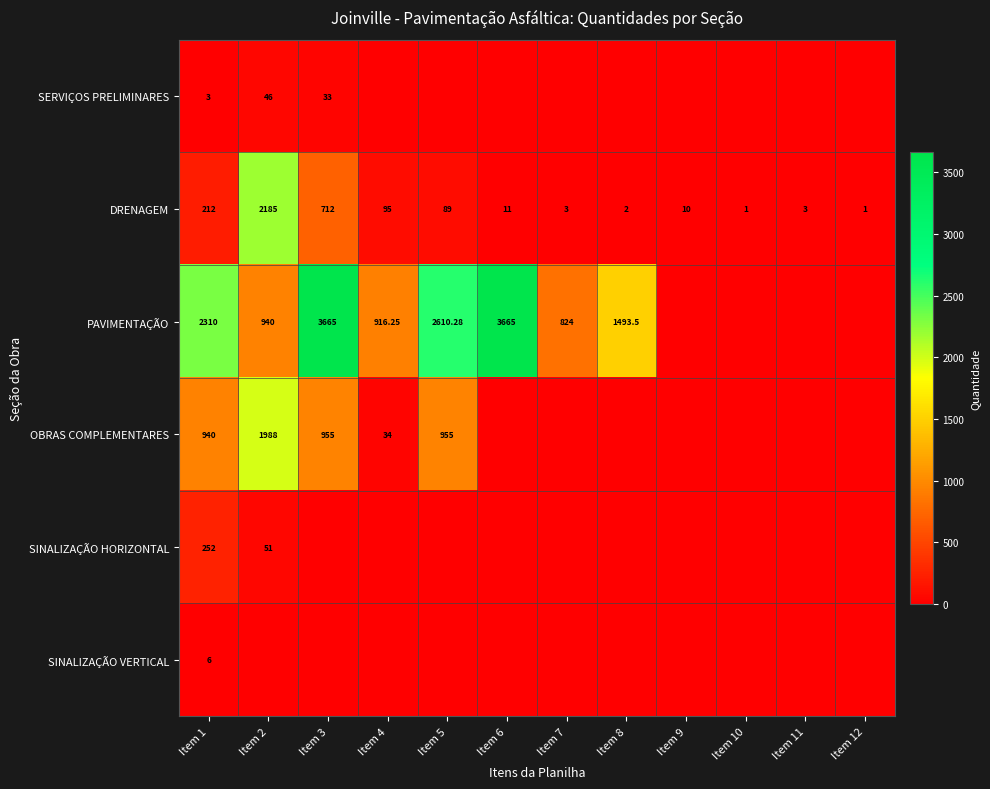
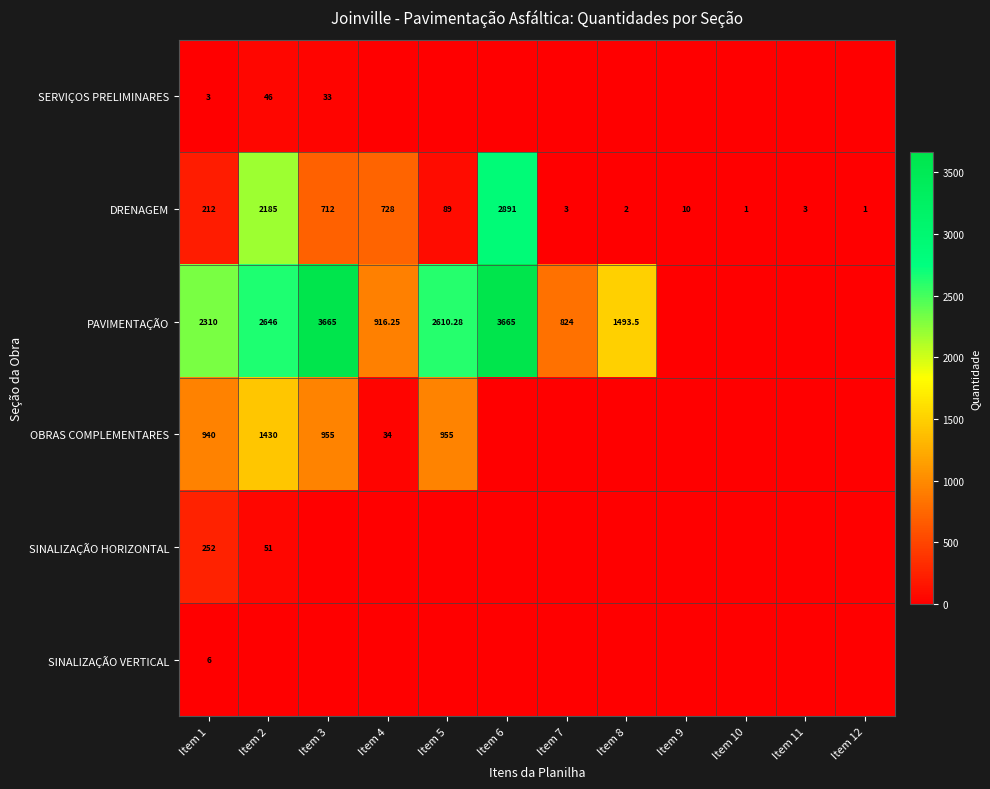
DRENAGEM, Item 4: 95 -> 728
DRENAGEM, Item 6: 11 -> 2891
PAVIMENTAÇÃO, Item 2: 940 -> 2646
OBRAS COMPLEMENTARES, Item 2: 1988 -> 1430
